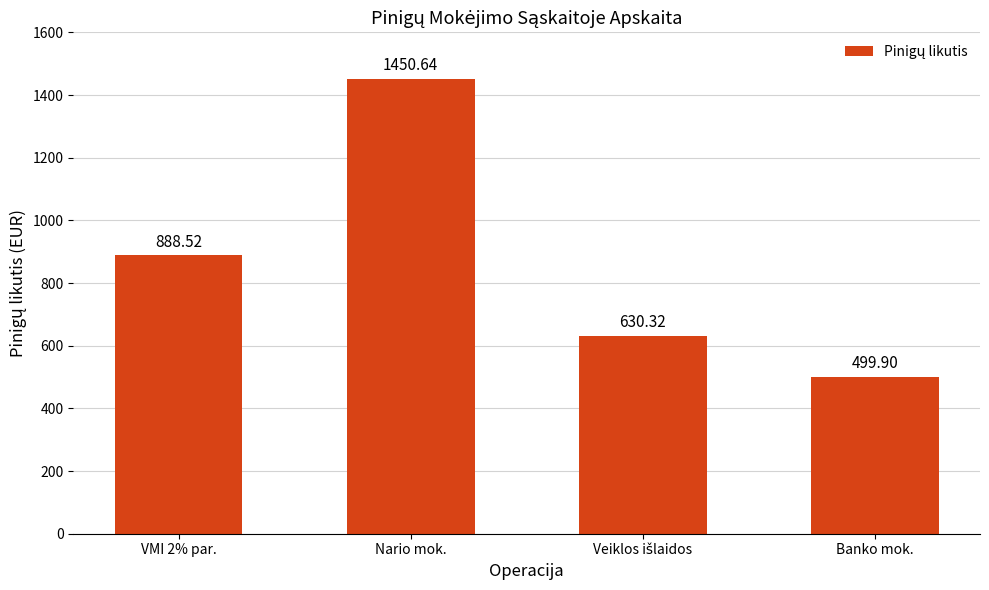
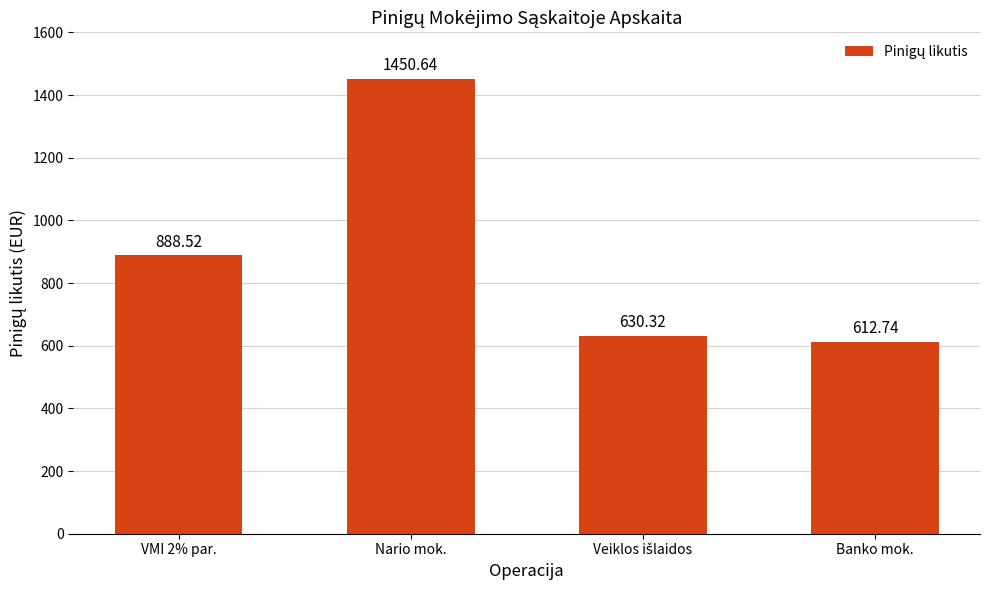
Banko mok.: 499.90 -> 612.74
